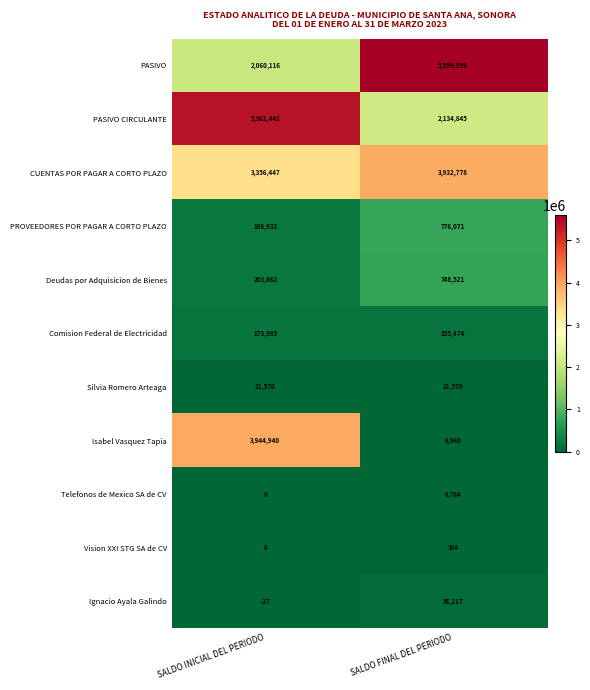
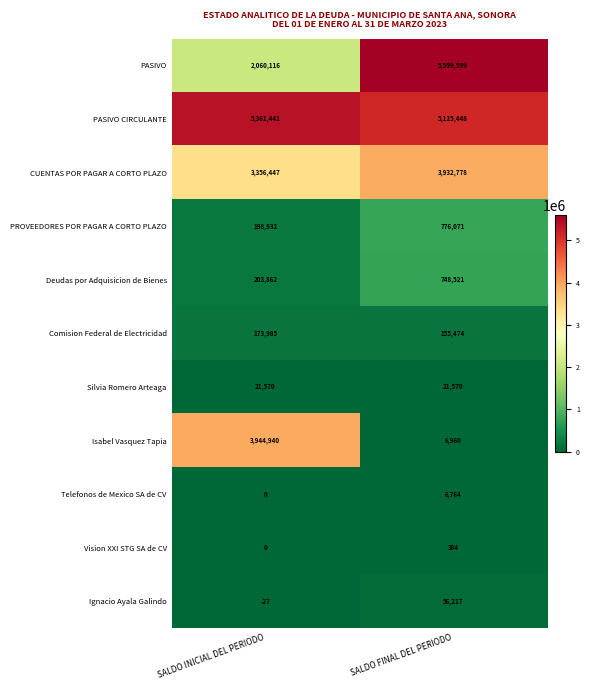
PASIVO CIRCULANTE, SALDO FINAL DEL PERIODO: 2,134,845 -> 5,125,448
